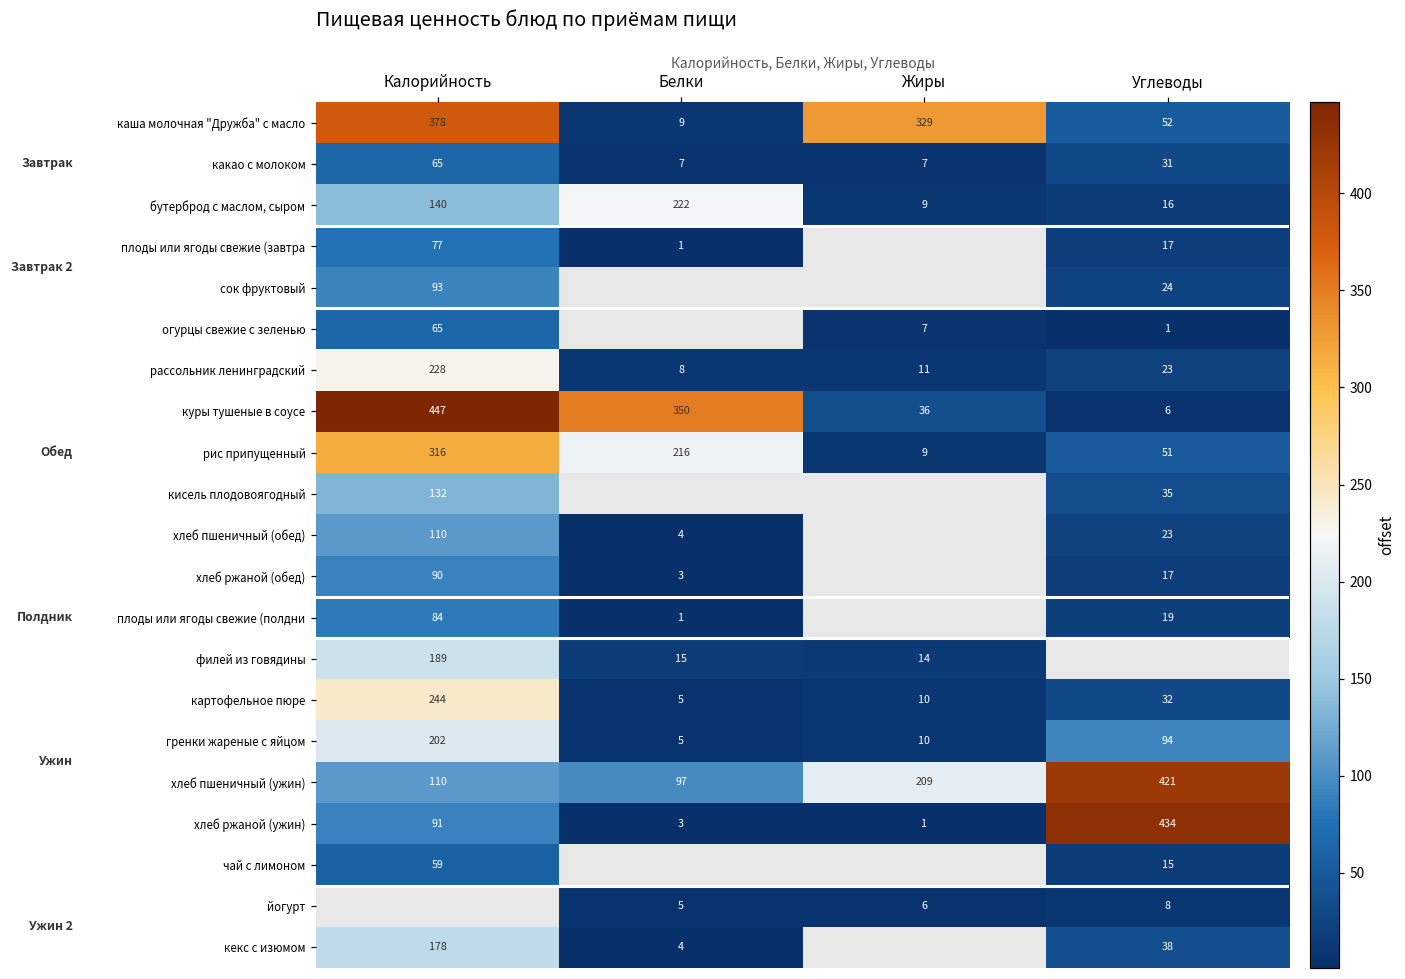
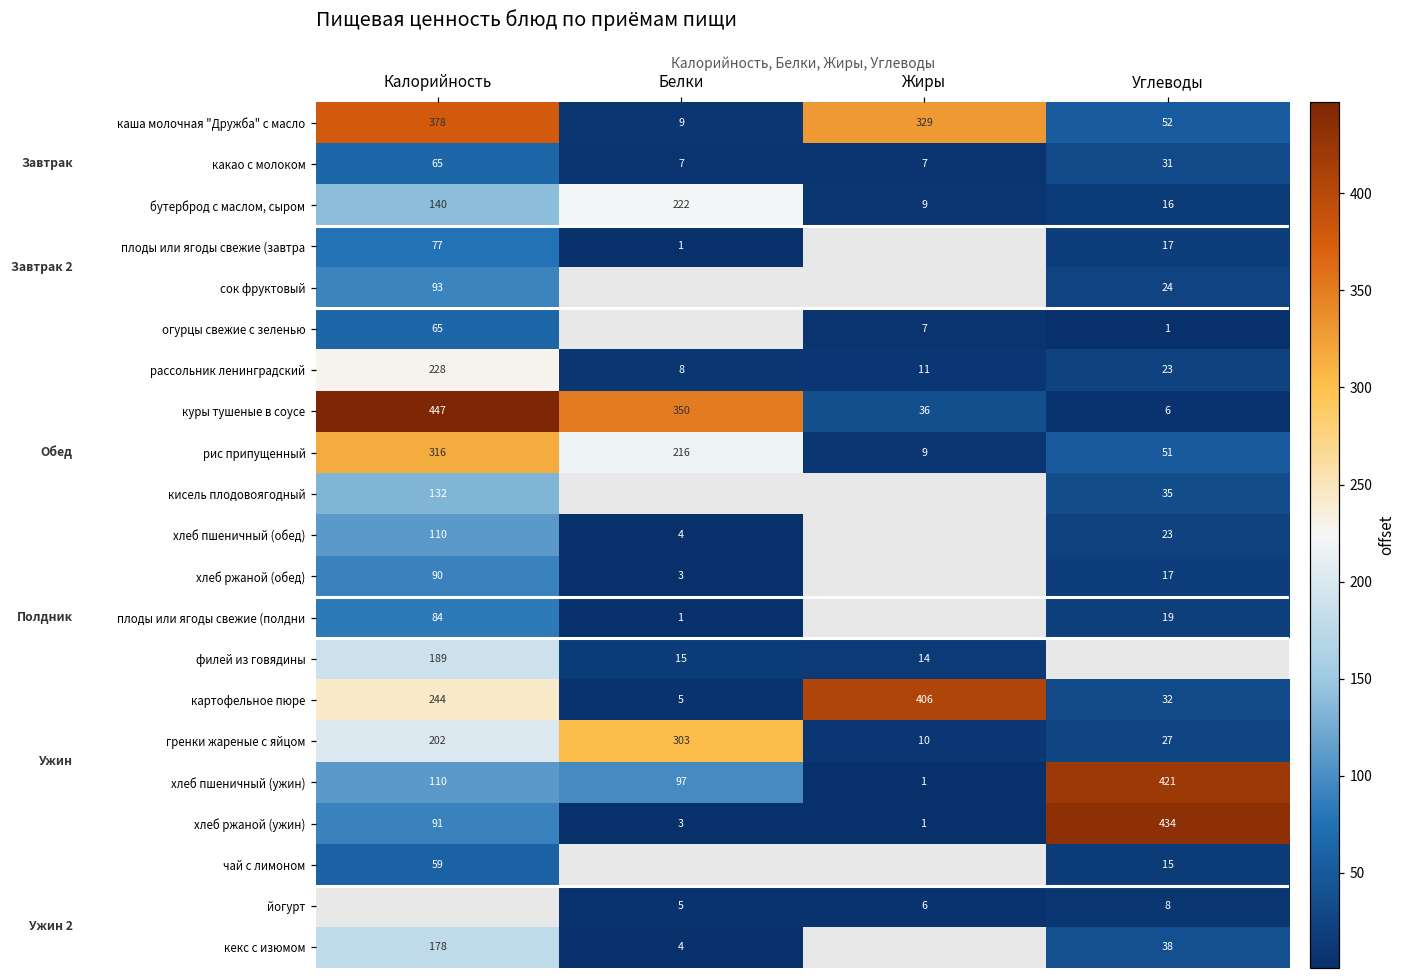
картофельное пюре, Жиры: 10 -> 406
гренки жареные с яйцом, Белки: 5 -> 303
гренки жареные с яйцом, Углеводы: 94 -> 27
хлеб пшеничный (ужин), Жиры: 209 -> 1
